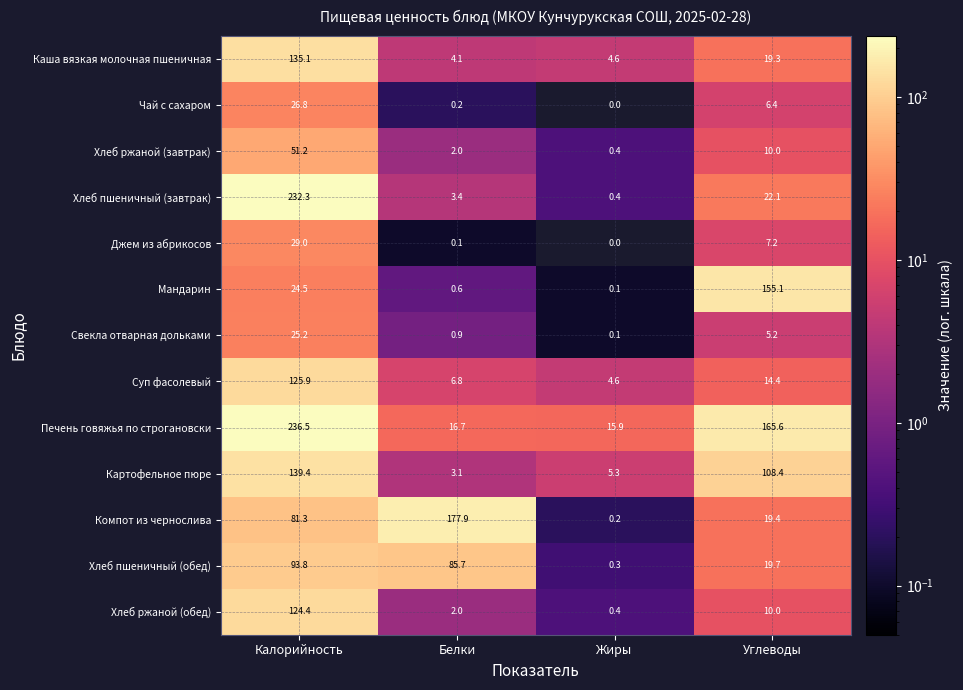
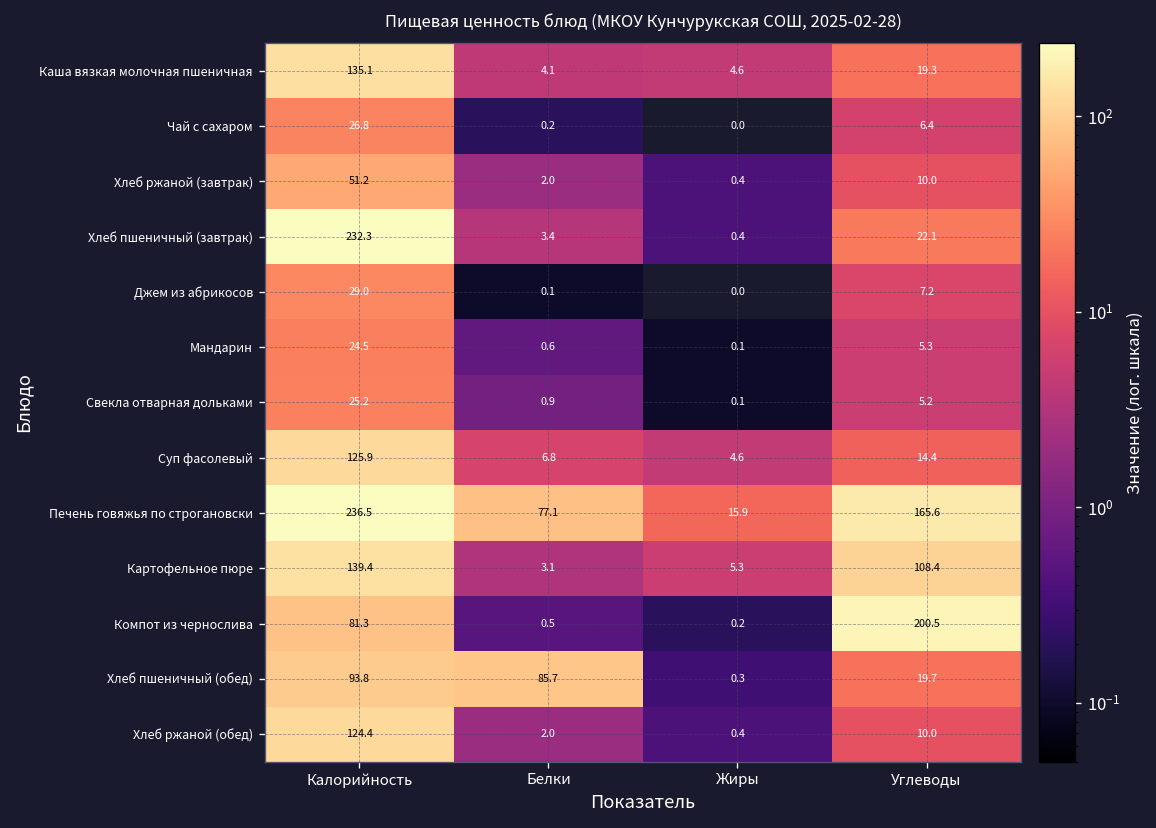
Мандарин, Углеводы: 155.1 -> 5.3
Печень говяжья по строгановски, Белки: 16.7 -> 77.1
Компот из чернослива, Белки: 177.9 -> 0.5
Компот из чернослива, Углеводы: 19.4 -> 200.5
